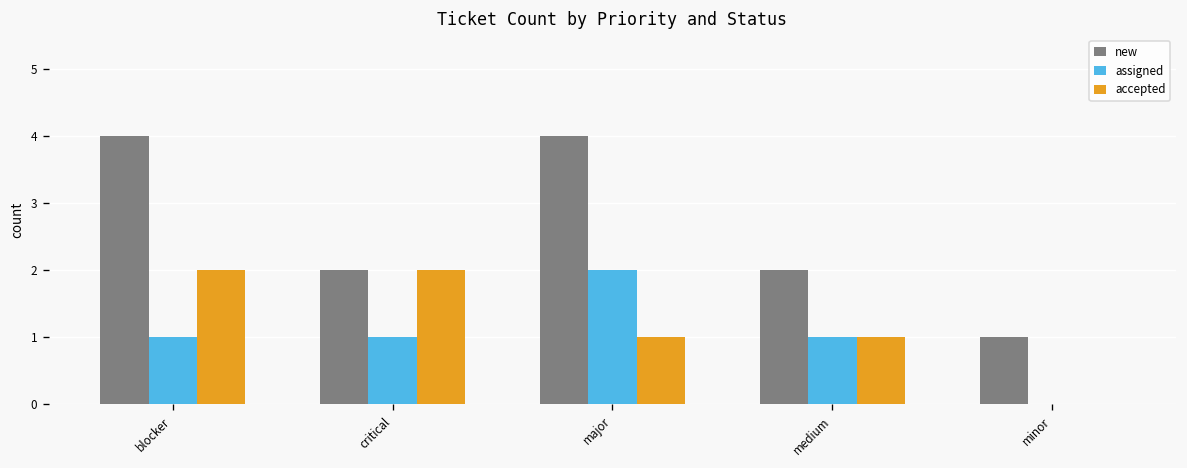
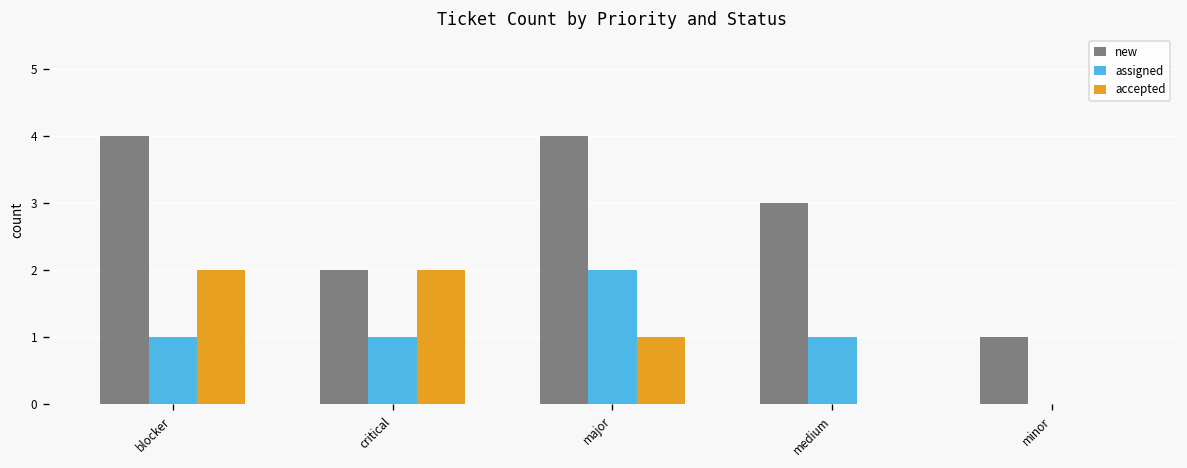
new, medium: 2 -> 3
accepted, medium: 1 -> 0
